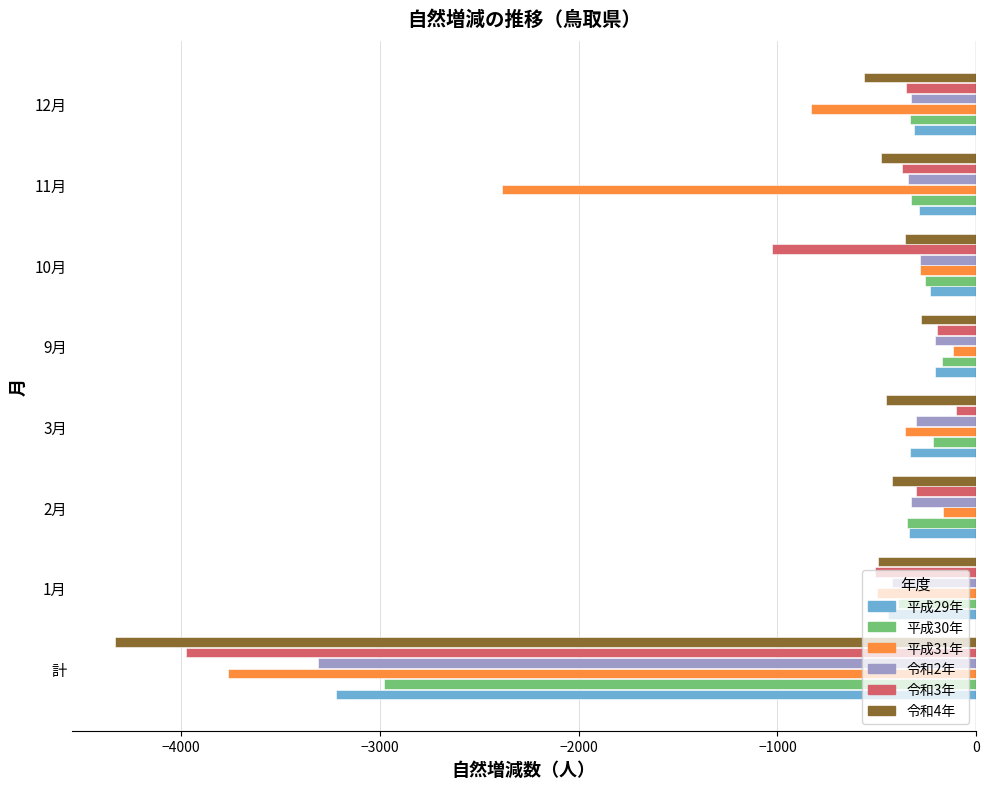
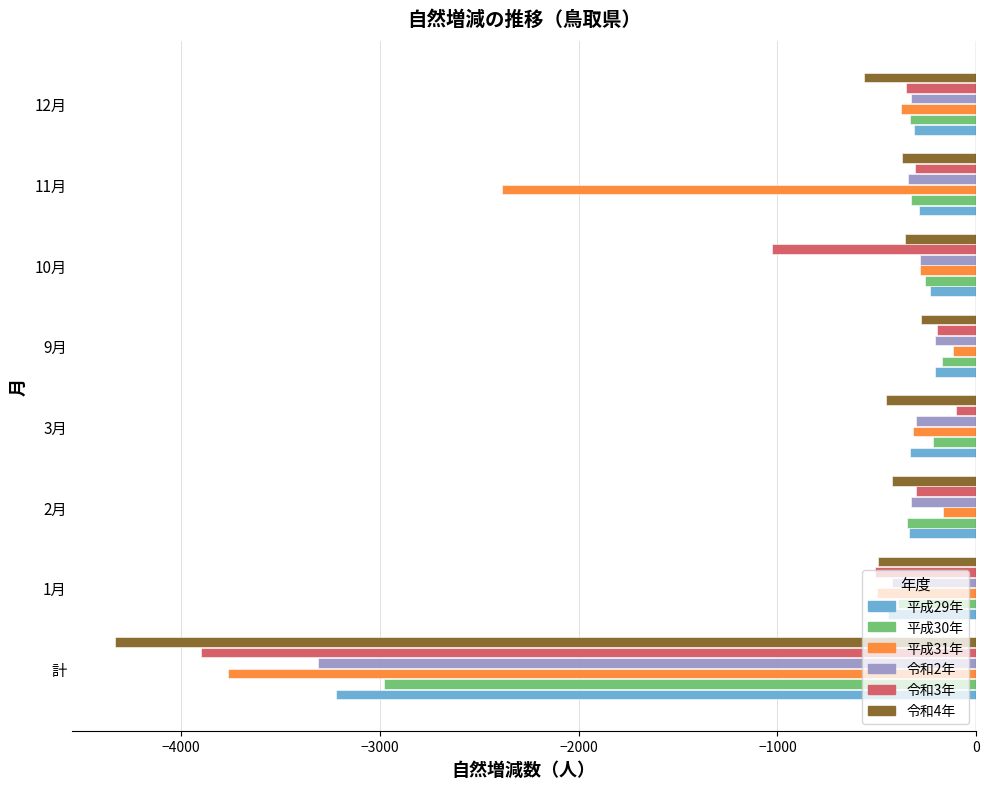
平成31年, 12月: -830 -> -380
令和4年, 11月: -480 -> -380
令和3年, 11月: -370 -> -310
平成31年, 3月: -360 -> -320
令和3年, 計: -3970 -> -3900
